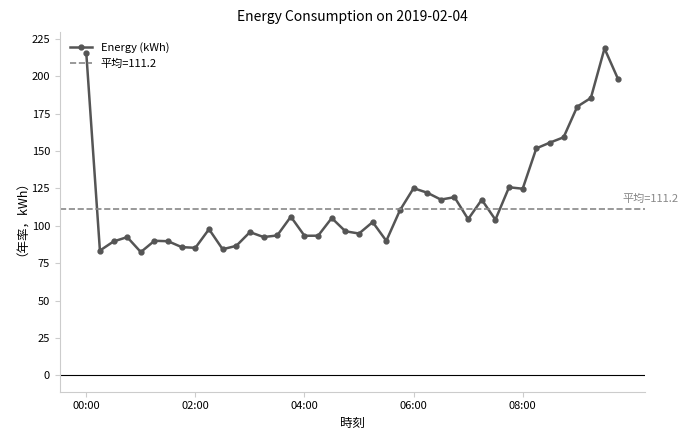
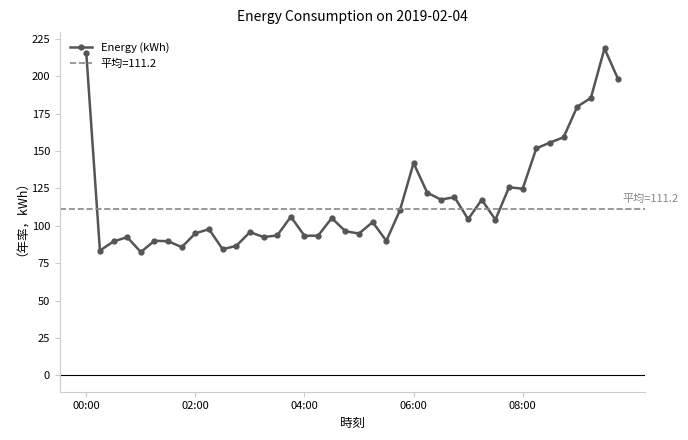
02:00: 85 -> 95
06:00: 125 -> 142
